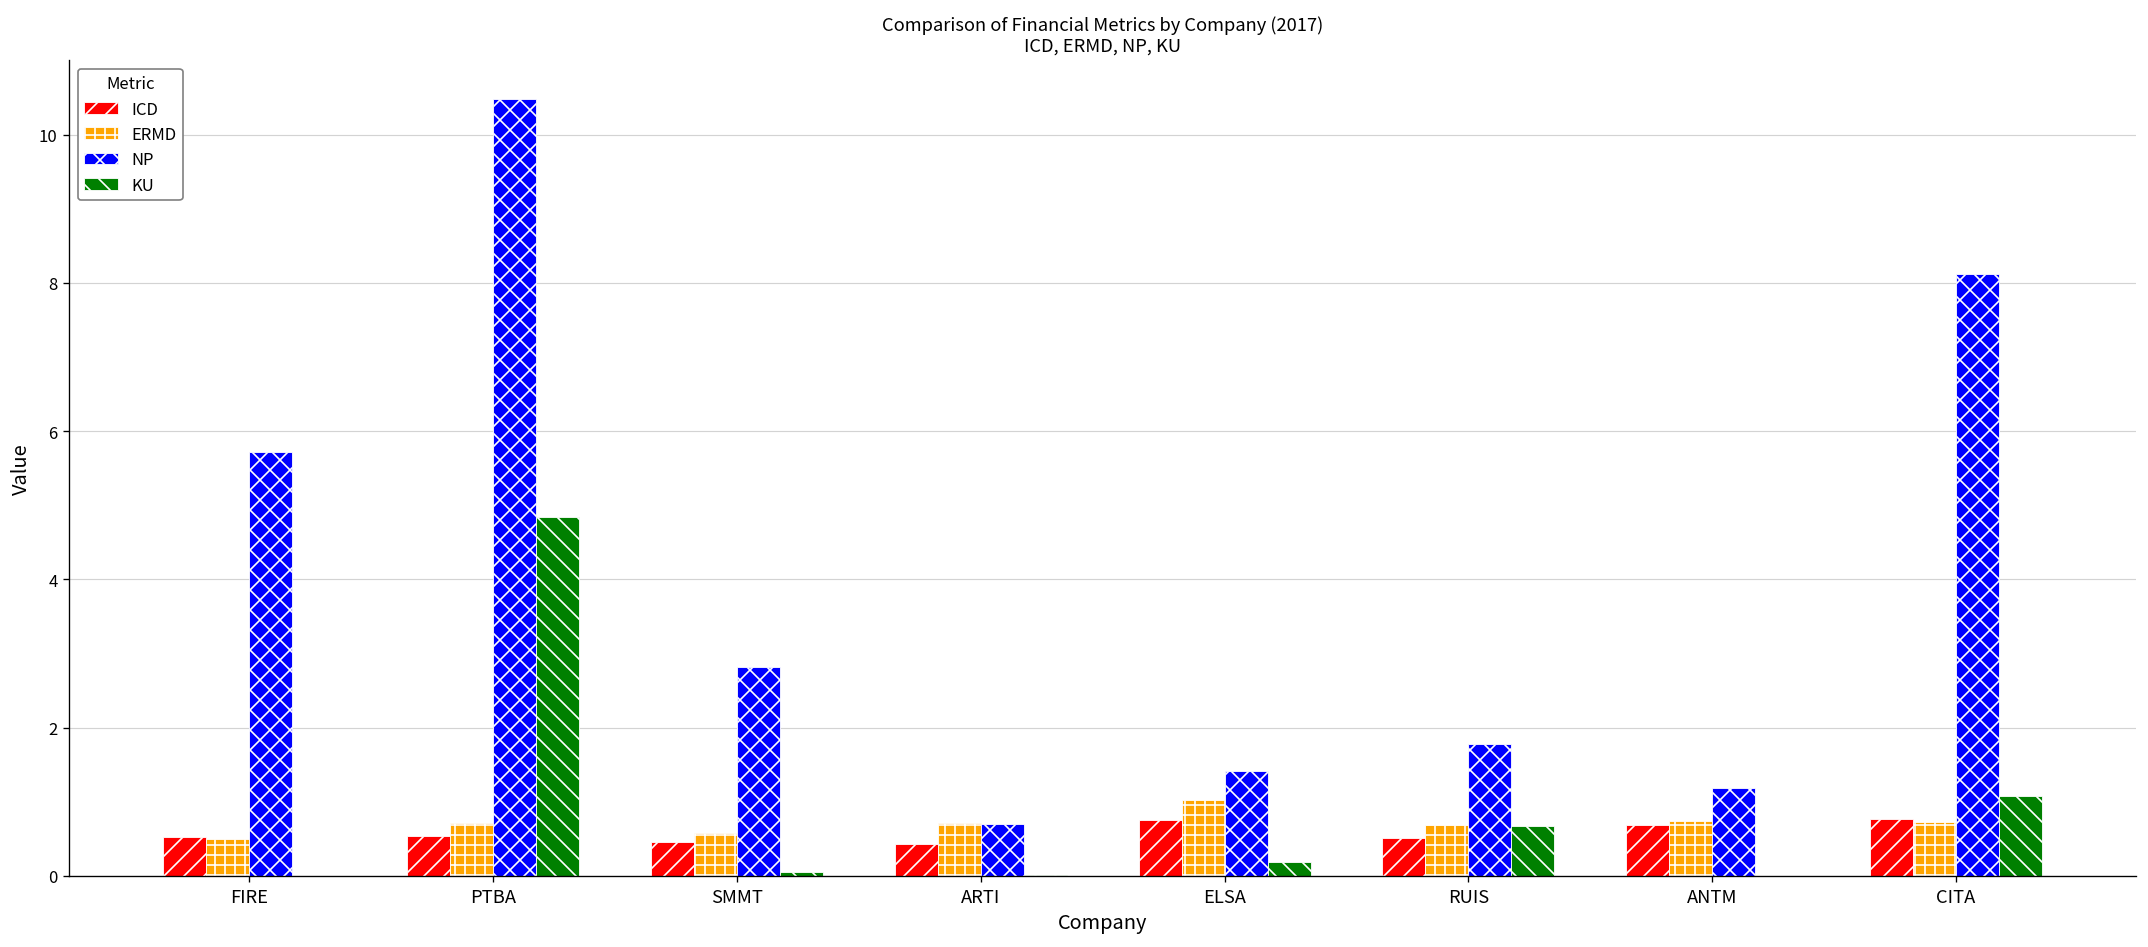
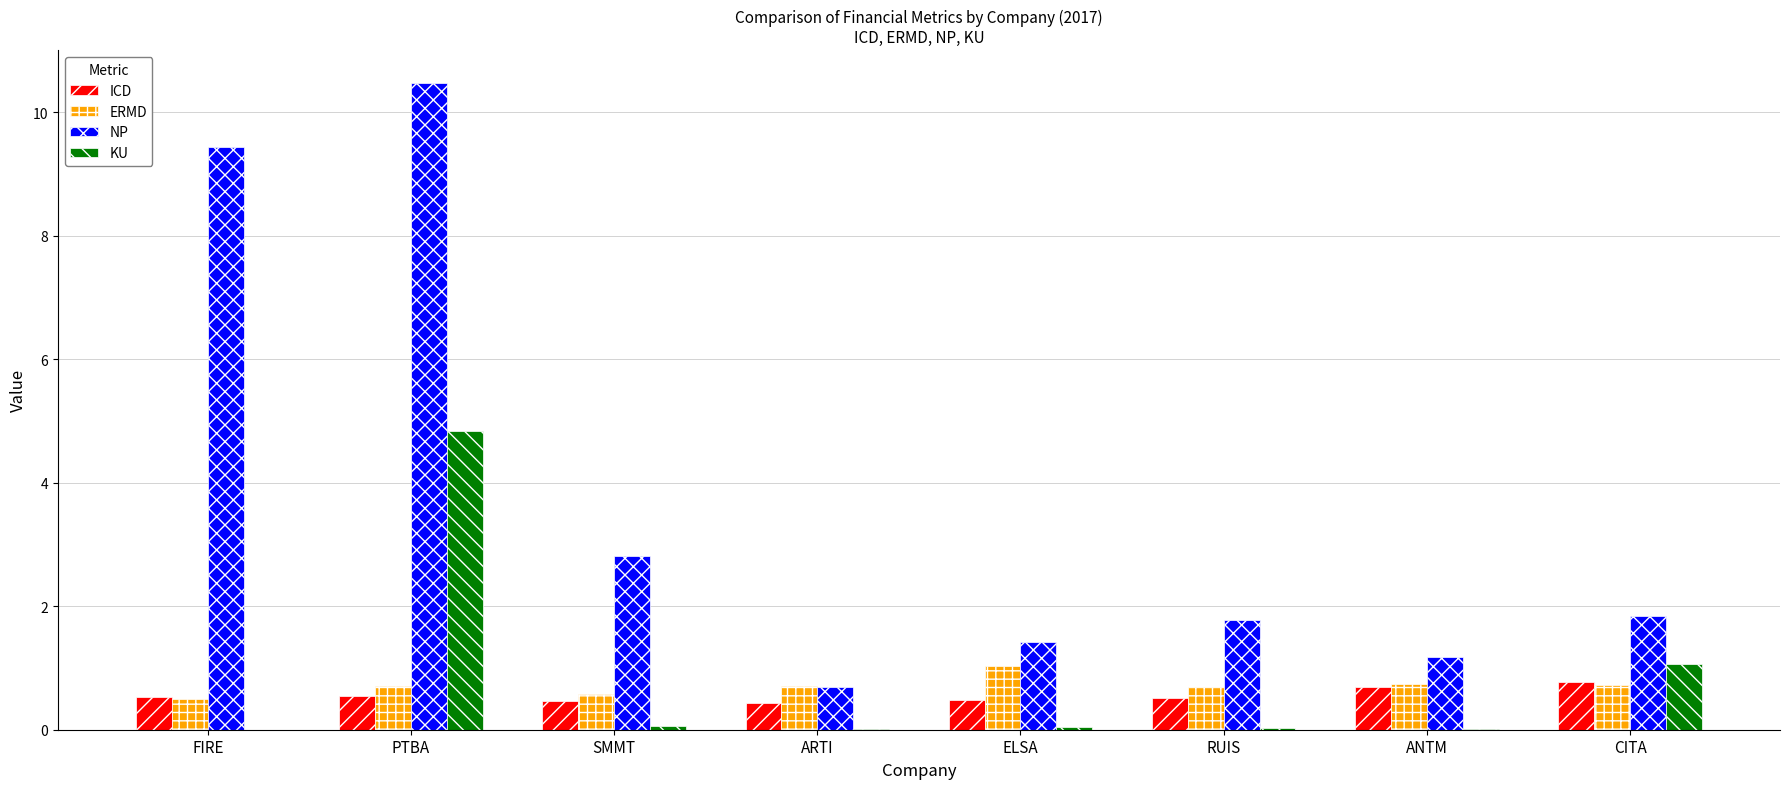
NP, FIRE: 5.7 -> 9.4
ICD, ELSA: 0.8 -> 0.5
KU, ELSA: 0.2 -> 0.1
KU, RUIS: 0.7 -> 0.0
NP, CITA: 8.1 -> 1.8
